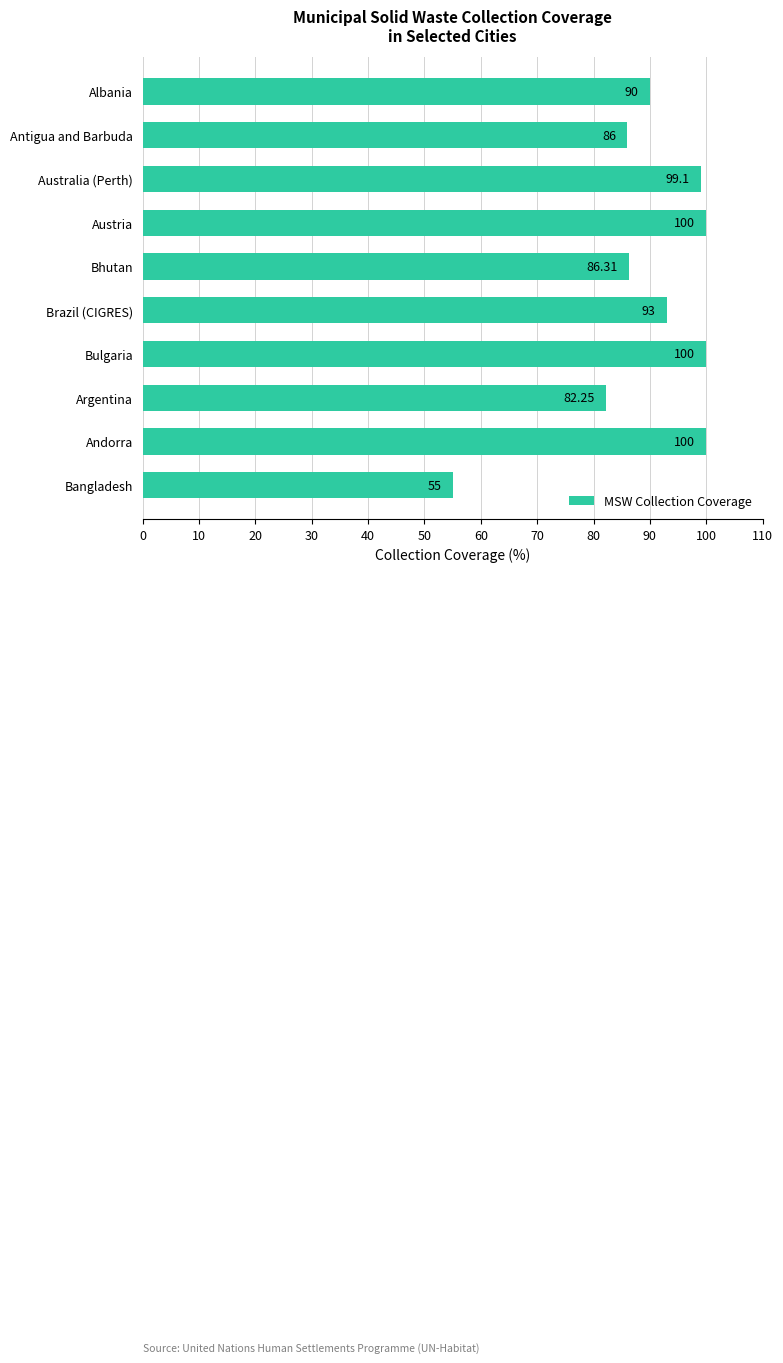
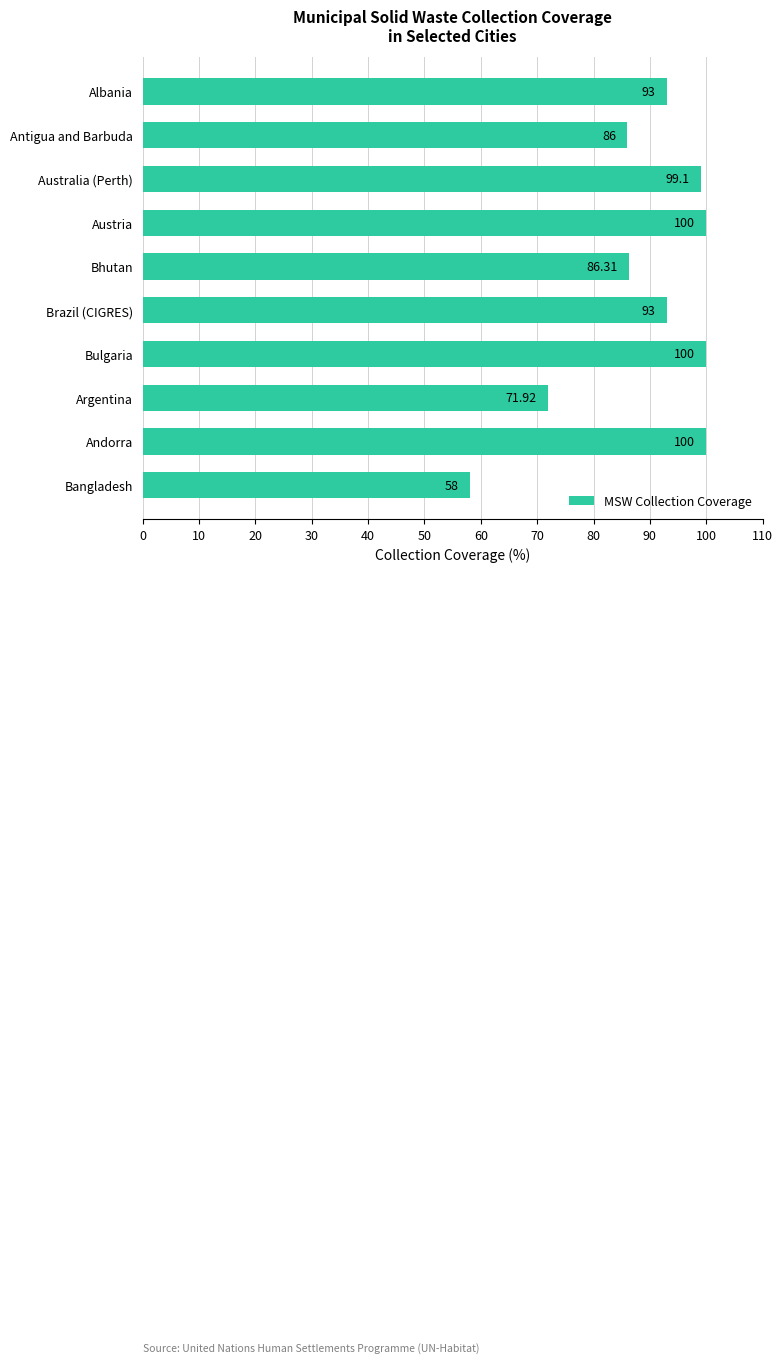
Albania: 90 -> 93
Argentina: 82.25 -> 71.92
Bangladesh: 55 -> 58
